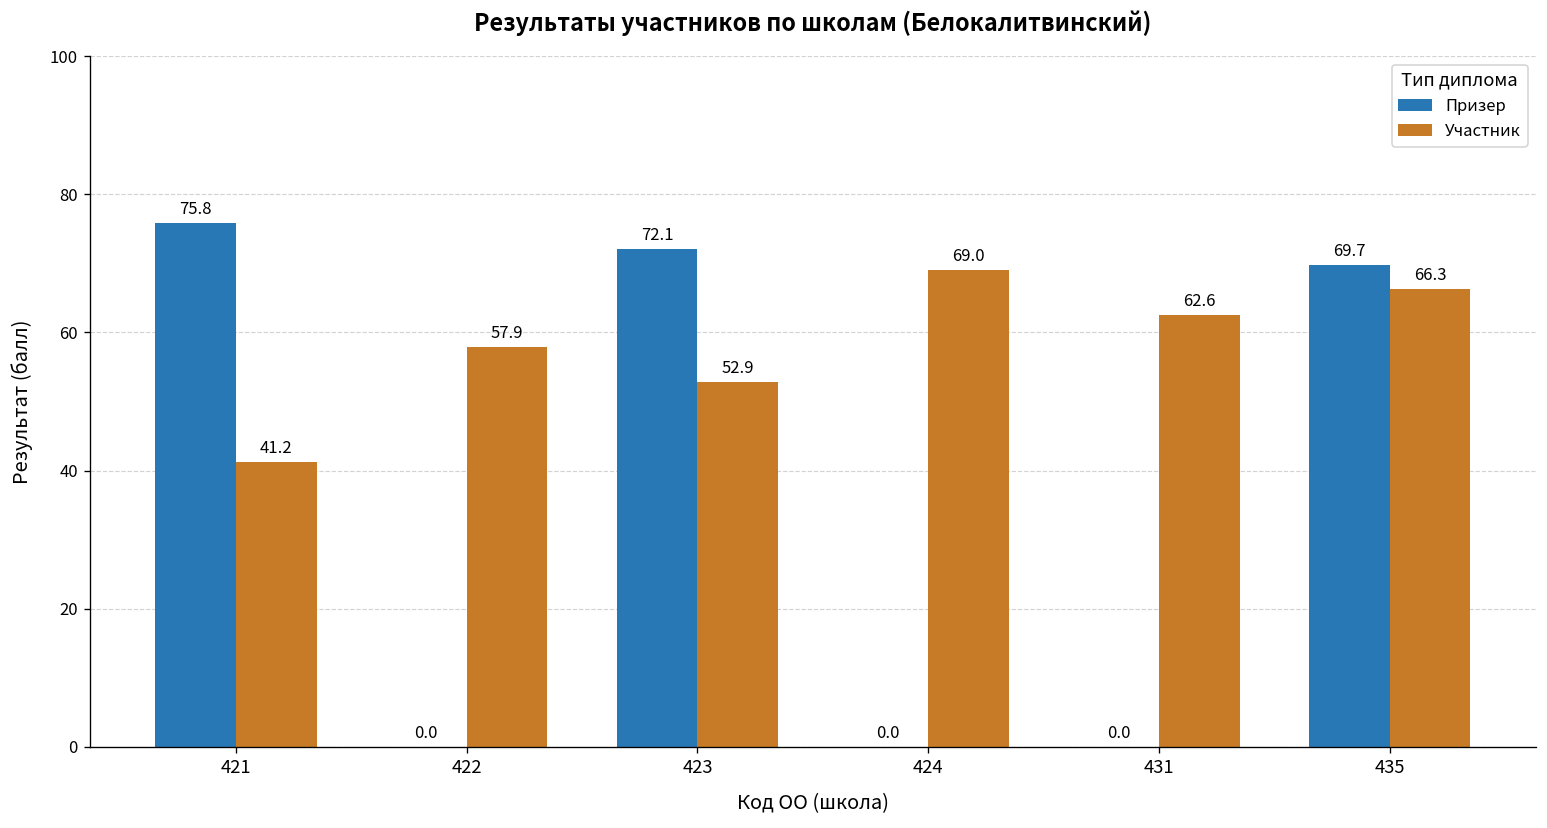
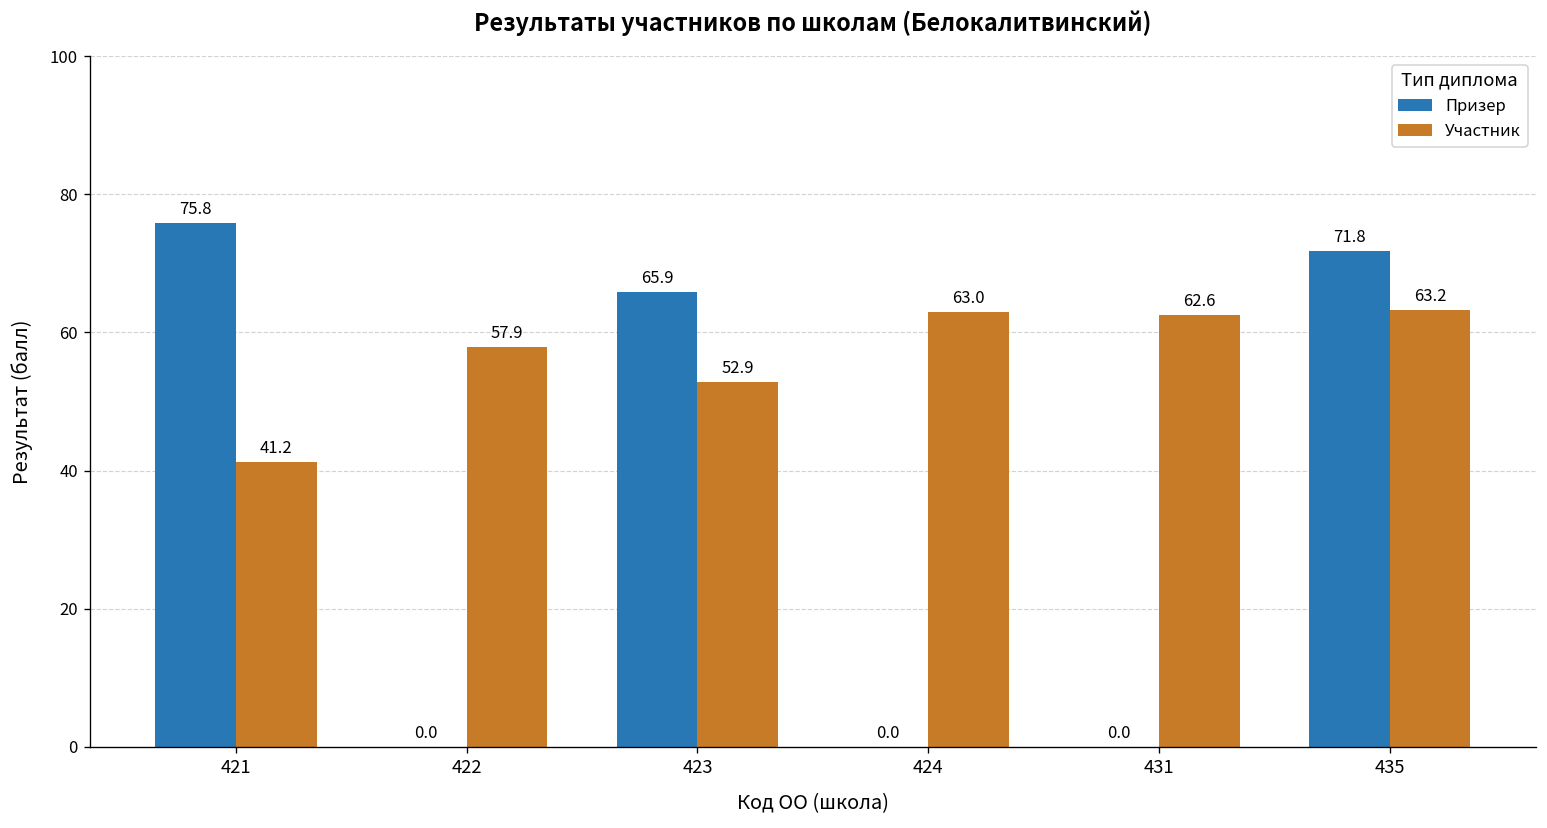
Призер, 423: 72.1 -> 65.9
Участник, 424: 69.0 -> 63.0
Призер, 435: 69.7 -> 71.8
Участник, 435: 66.3 -> 63.2
